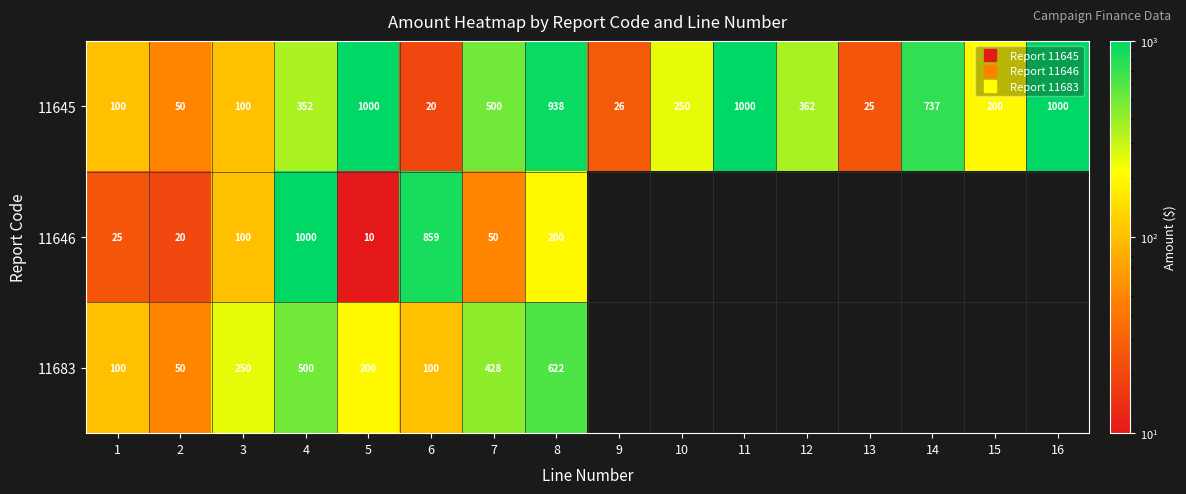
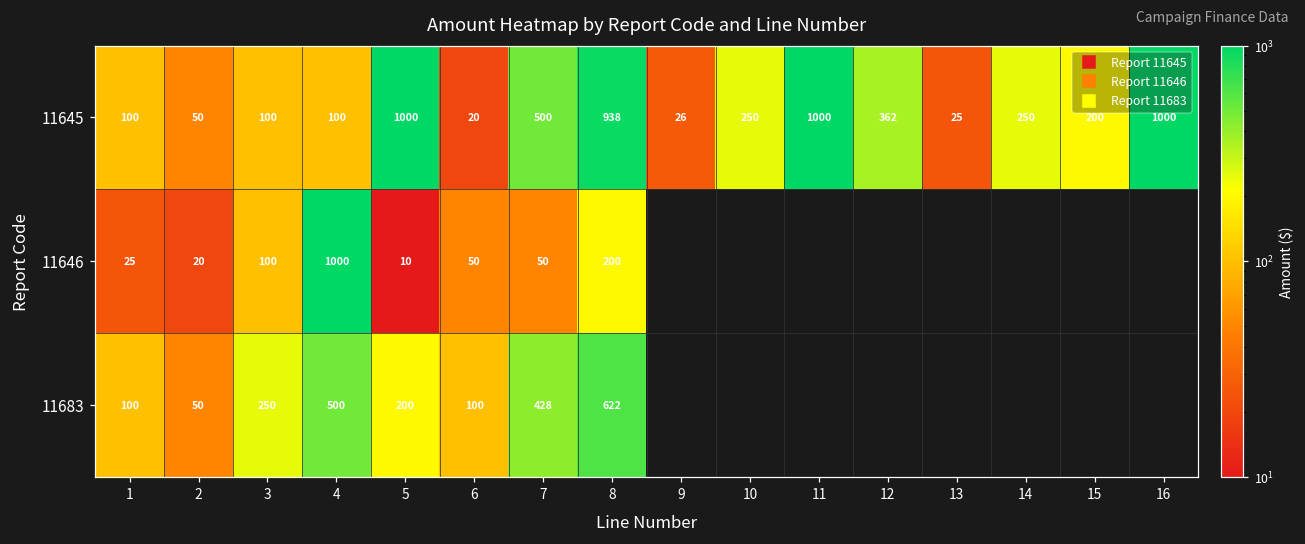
11645, 4: 352 -> 100
11645, 14: 737 -> 250
11646, 6: 859 -> 50
